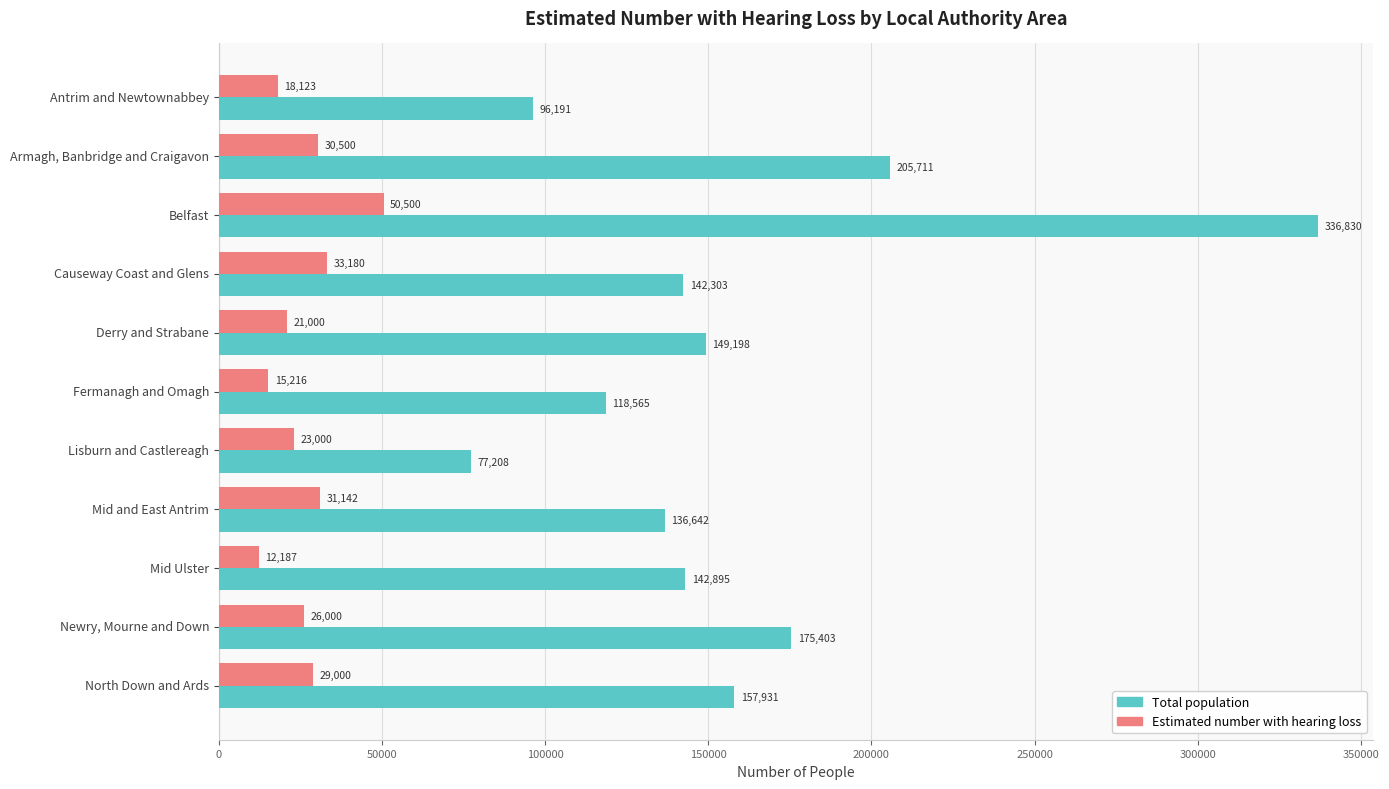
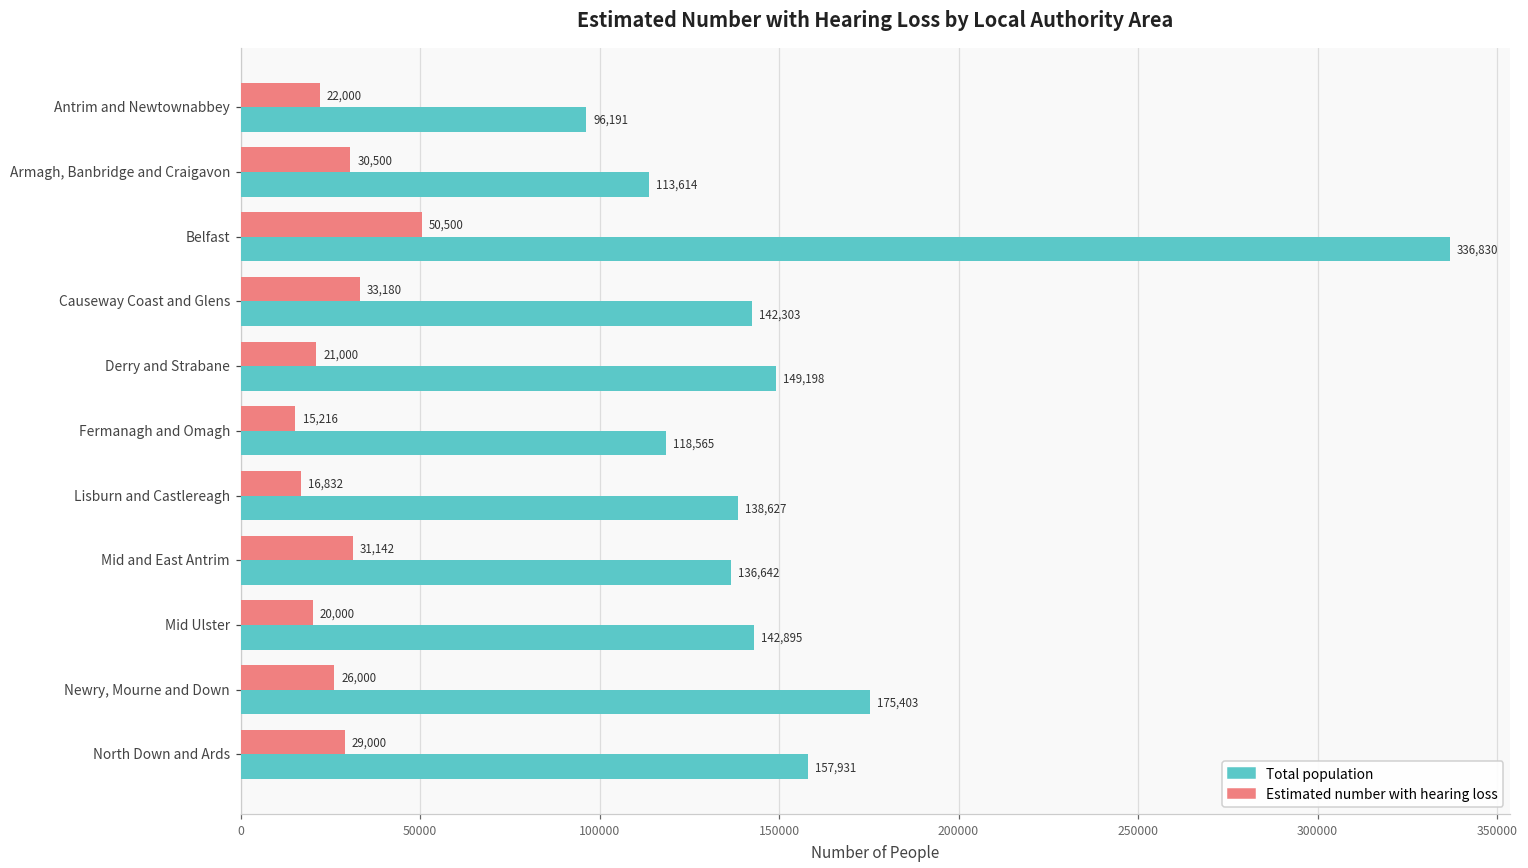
Estimated number with hearing loss, Antrim and Newtownabbey: 18,123 -> 22,000
Total population, Armagh, Banbridge and Craigavon: 205,711 -> 113,614
Estimated number with hearing loss, Lisburn and Castlereagh: 23,000 -> 16,832
Total population, Lisburn and Castlereagh: 77,208 -> 138,627
Estimated number with hearing loss, Mid Ulster: 12,187 -> 20,000
